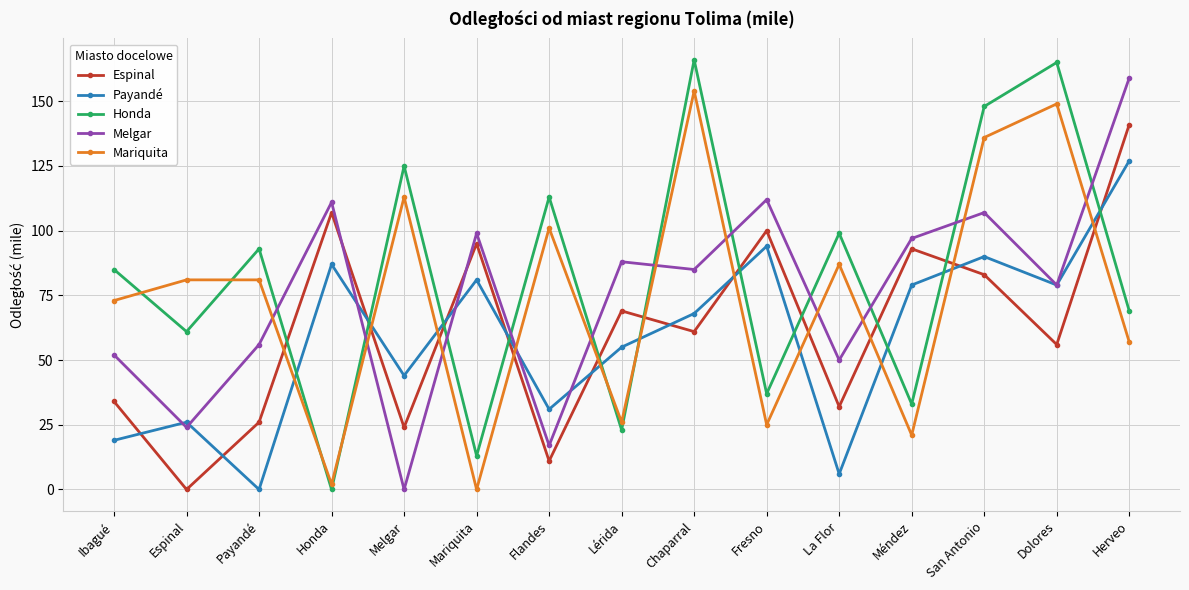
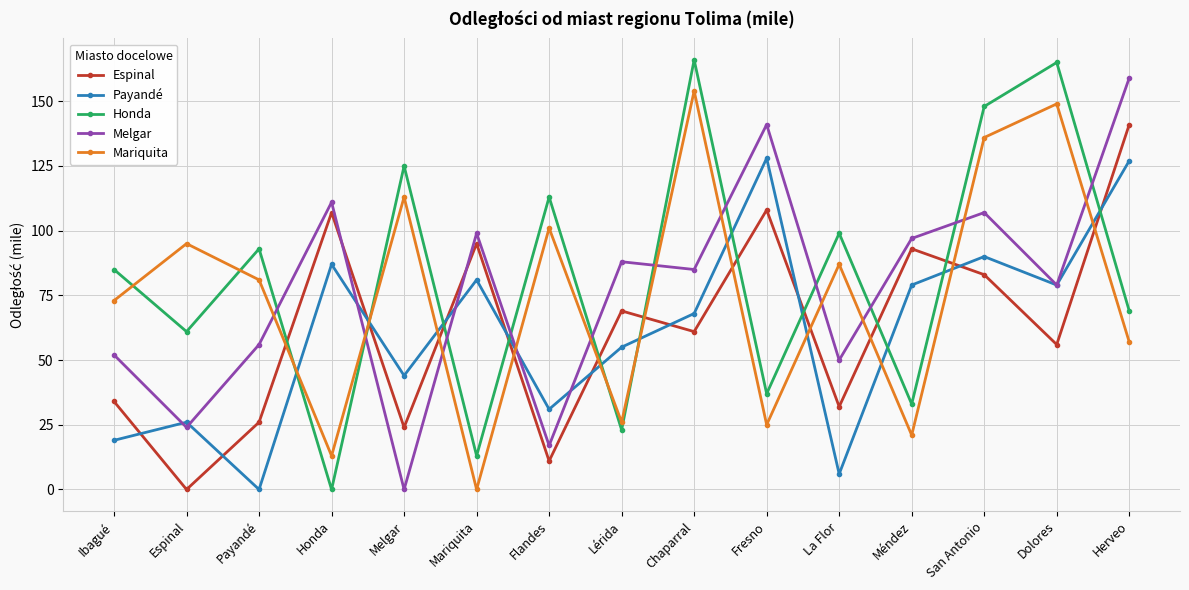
Mariquita, Espinal: 81 -> 95
Mariquita, Honda: 2 -> 13
Espinal, Fresno: 100 -> 108
Payandé, Fresno: 94 -> 128
Melgar, Fresno: 112 -> 141
